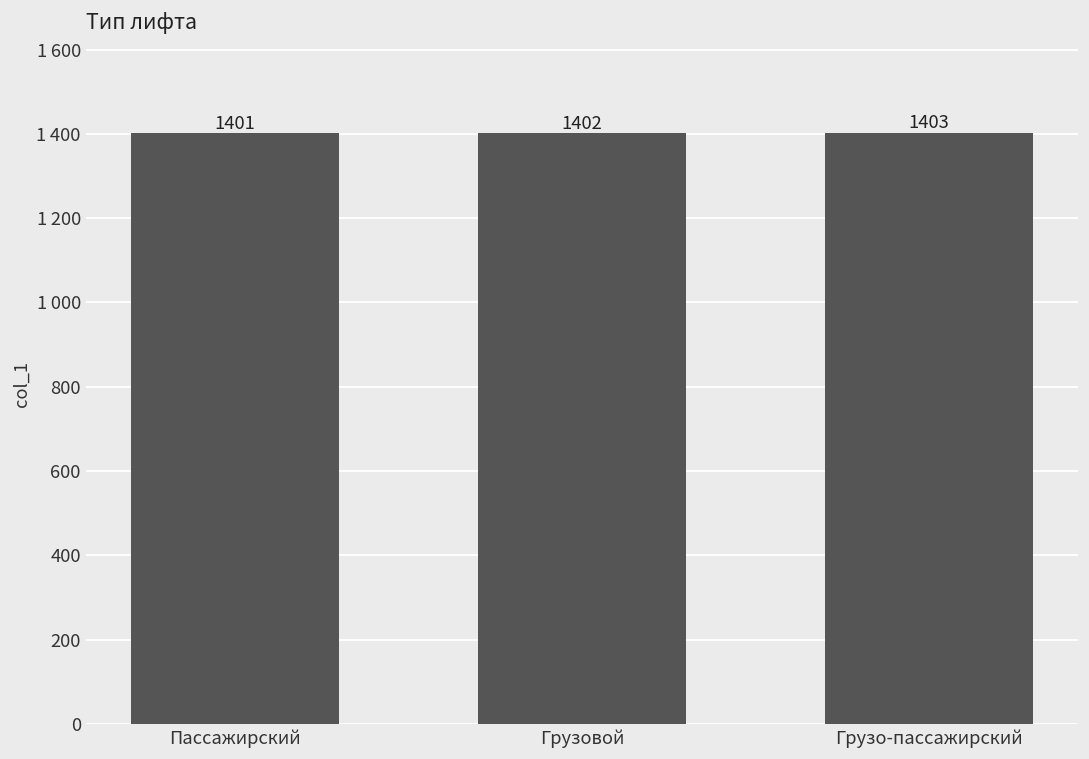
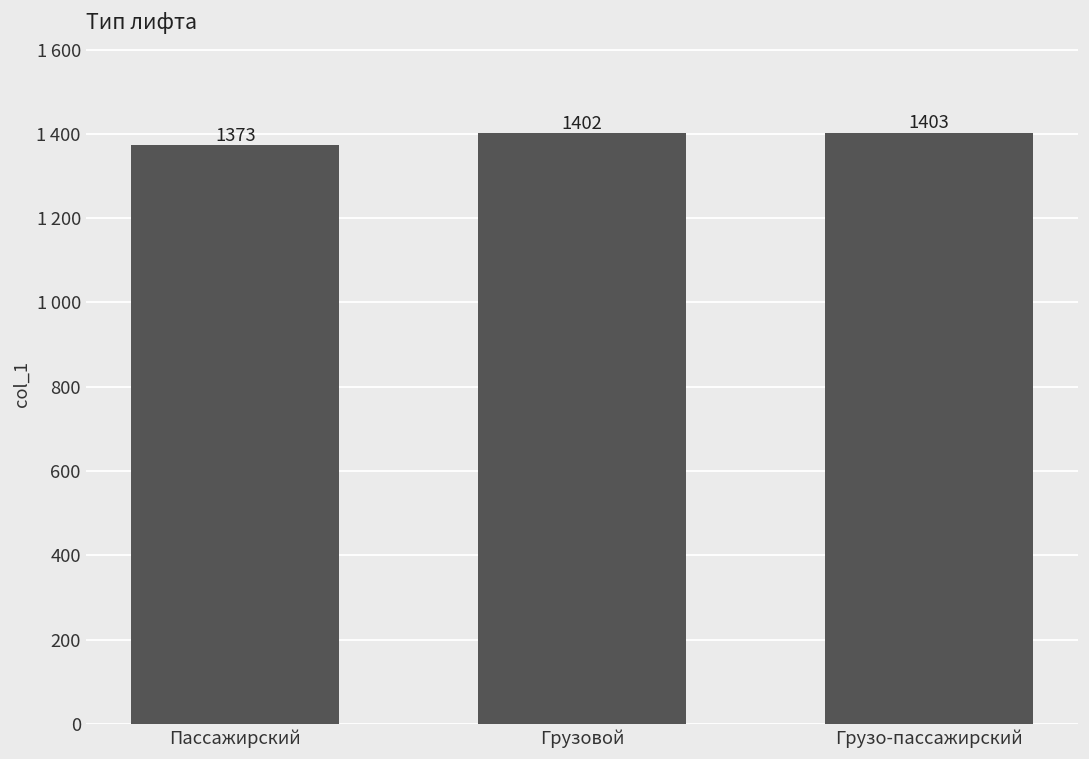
Пассажирский: 1401 -> 1373
